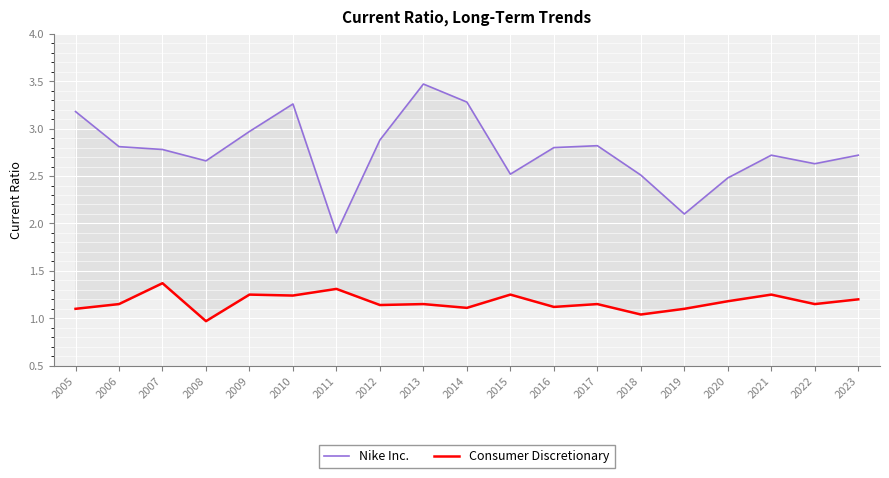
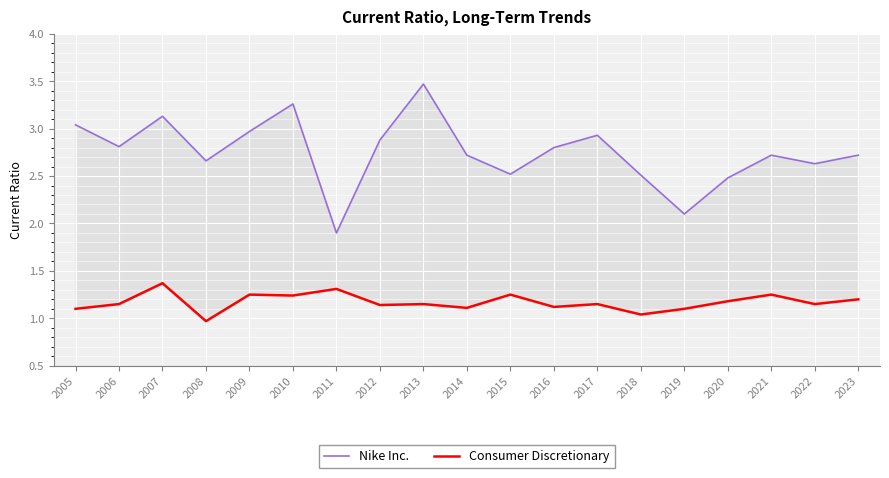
Nike Inc., 2005: 3.2 -> 3.0
Nike Inc., 2007: 2.8 -> 3.1
Nike Inc., 2014: 3.3 -> 2.7
Nike Inc., 2017: 2.8 -> 2.9
